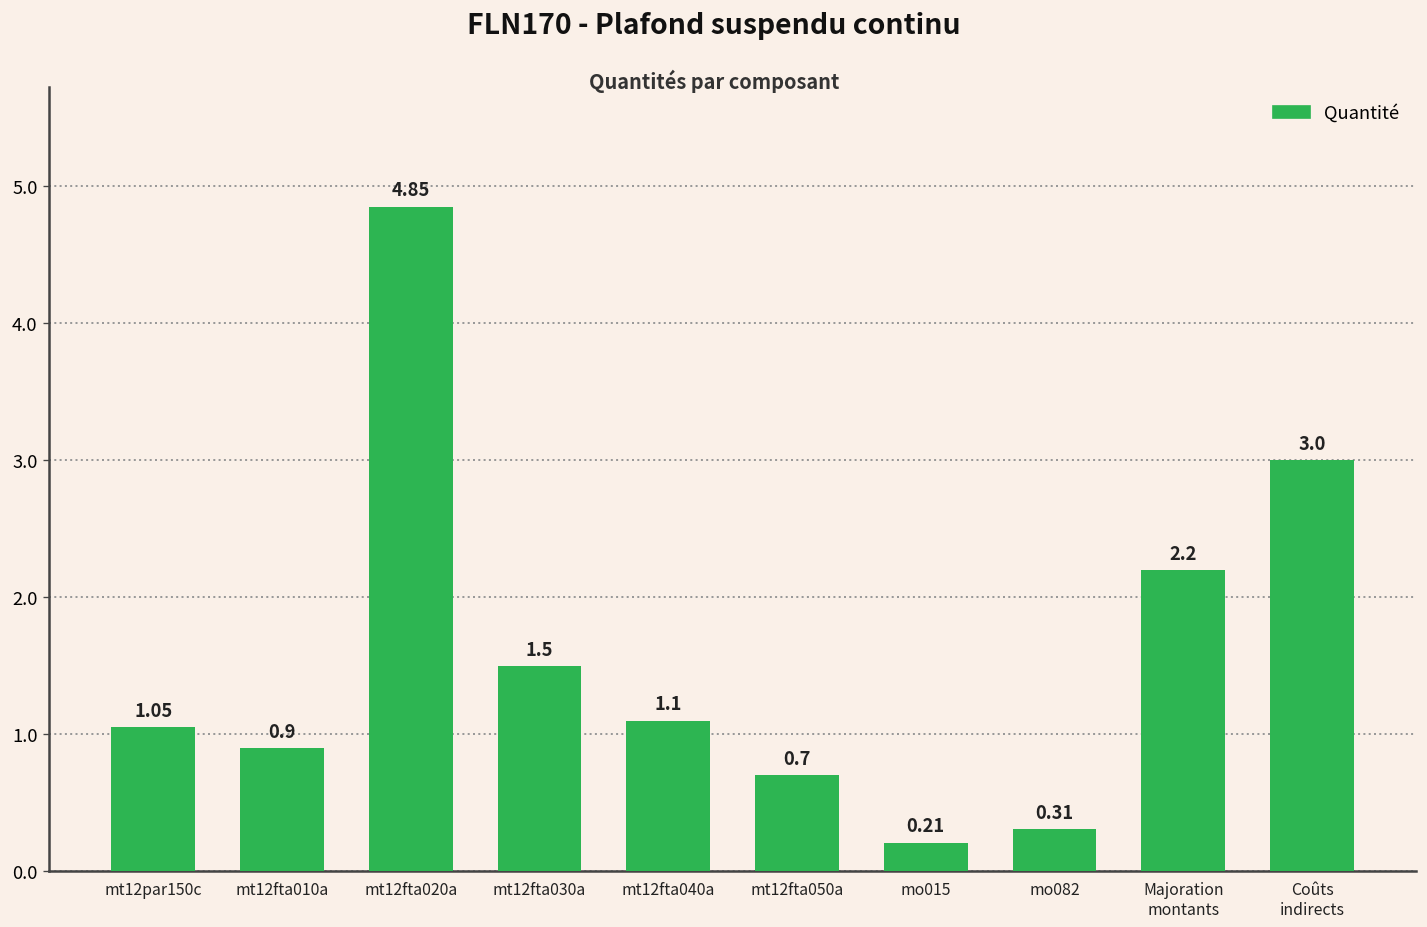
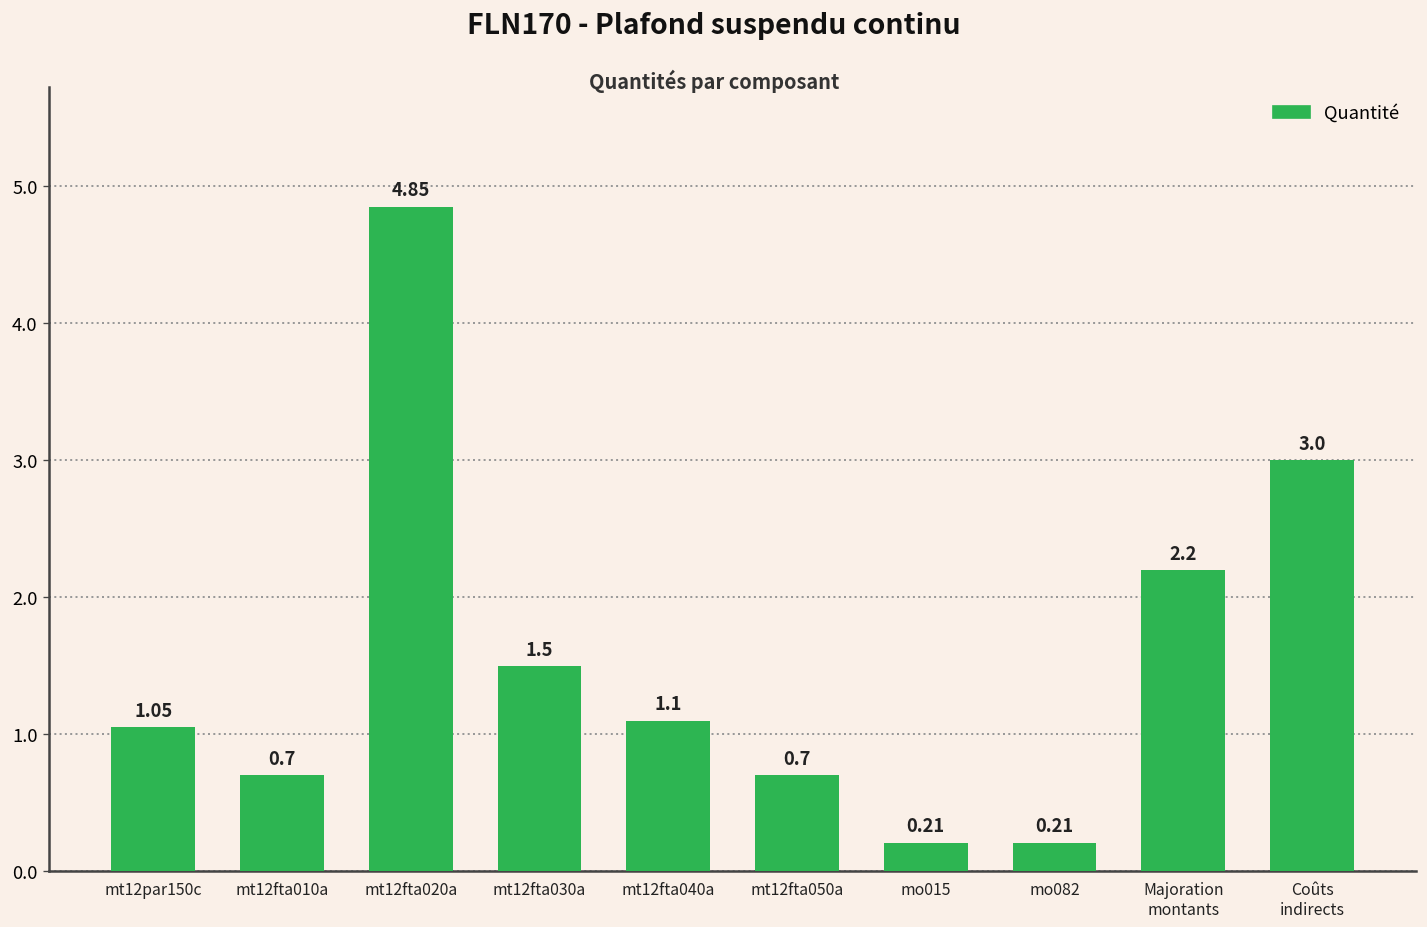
mt12fta010a: 0.9 -> 0.7
mo082: 0.31 -> 0.21
